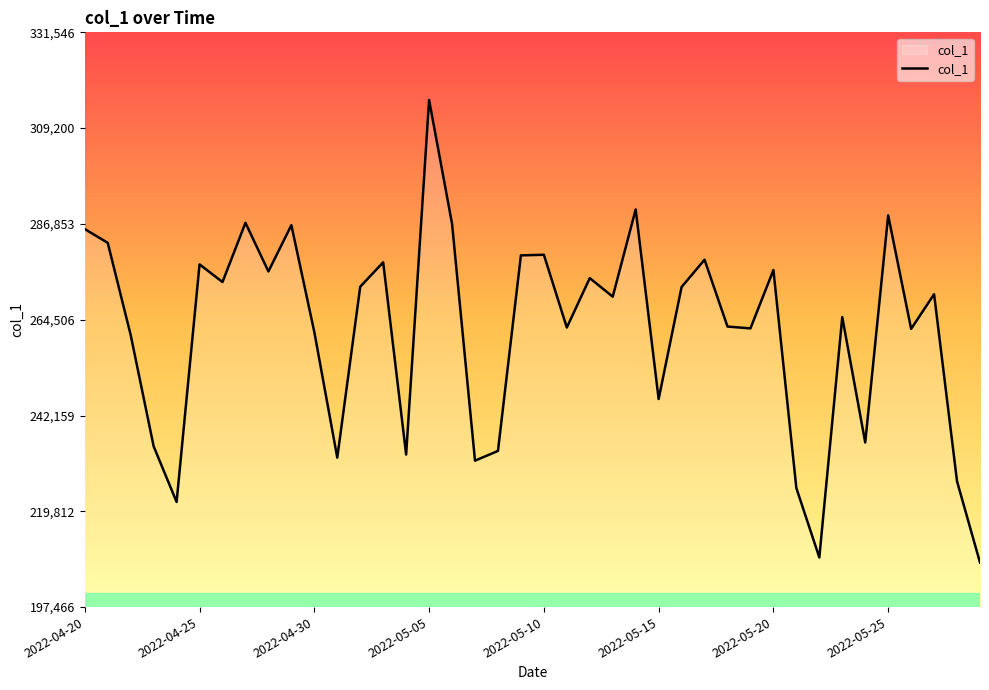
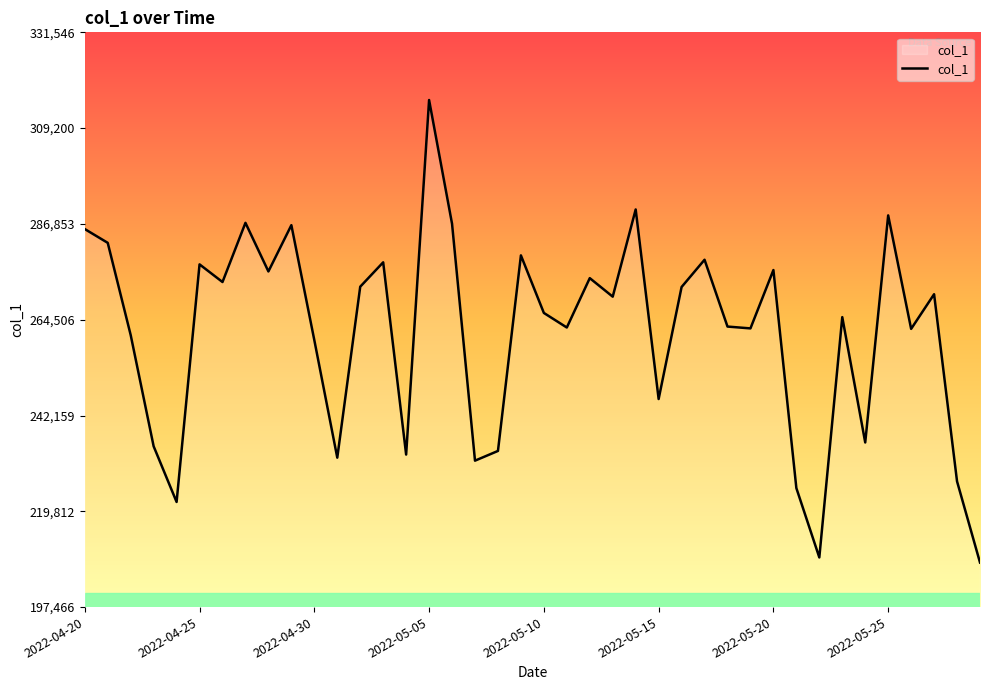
2022-04-30: 262,000 -> 260,000
2022-05-10: 280,000 -> 266,000
